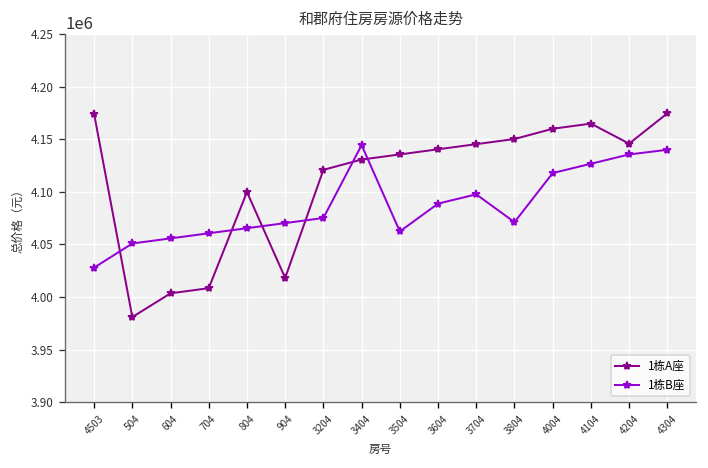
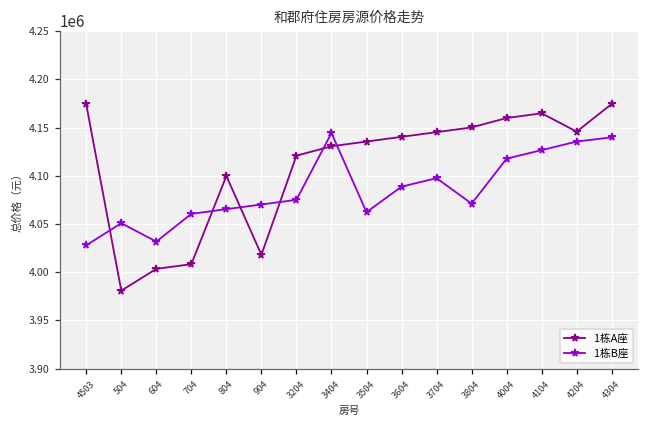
1栋B座, 604: 4060000 -> 4030000
